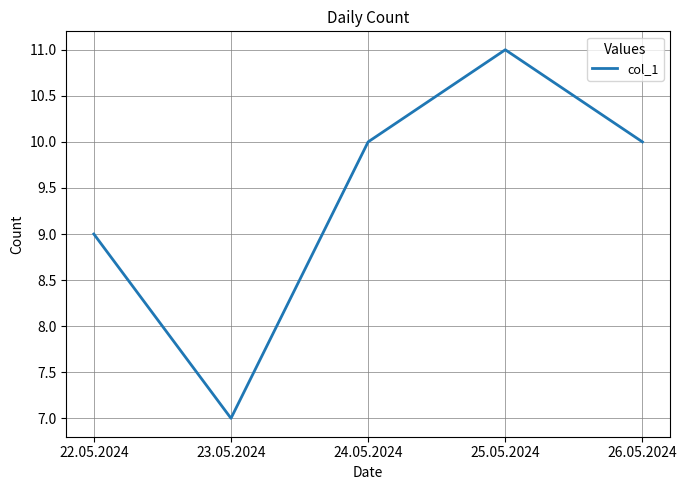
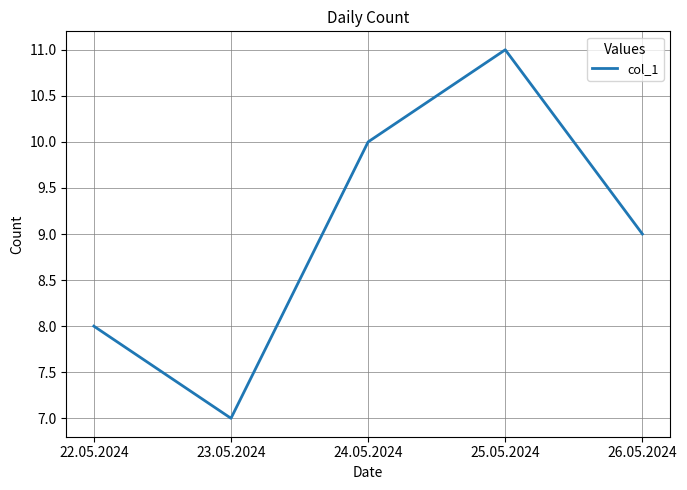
22.05.2024: 9 -> 8
26.05.2024: 10 -> 9
